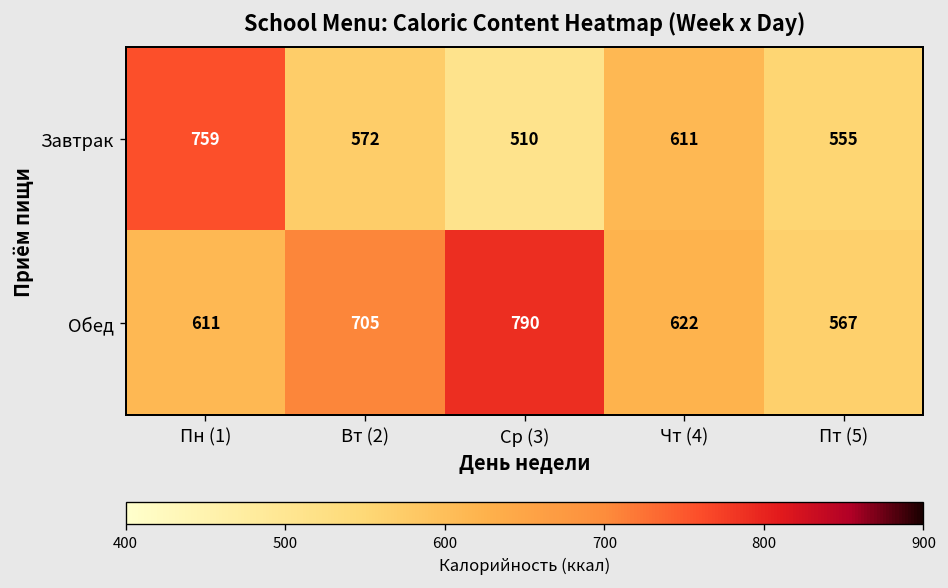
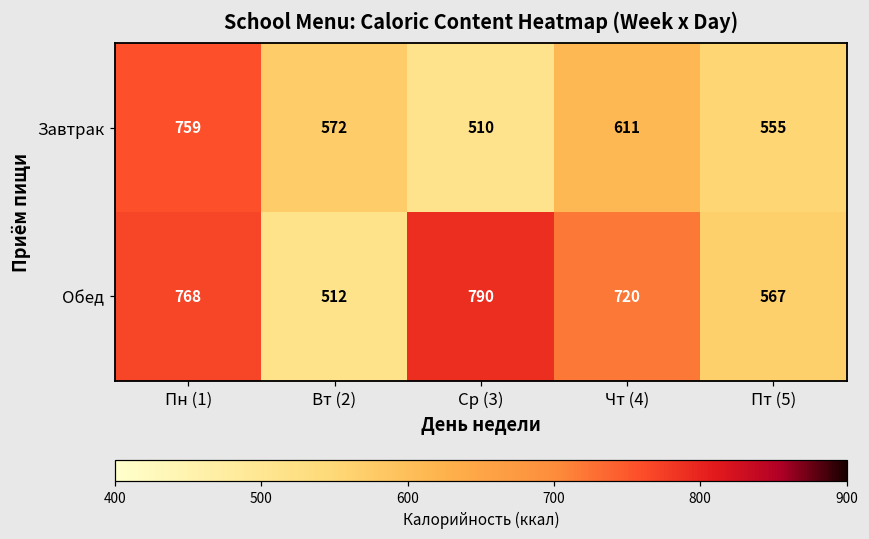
Обед, Пн (1): 611 -> 768
Обед, Вт (2): 705 -> 512
Обед, Чт (4): 622 -> 720
